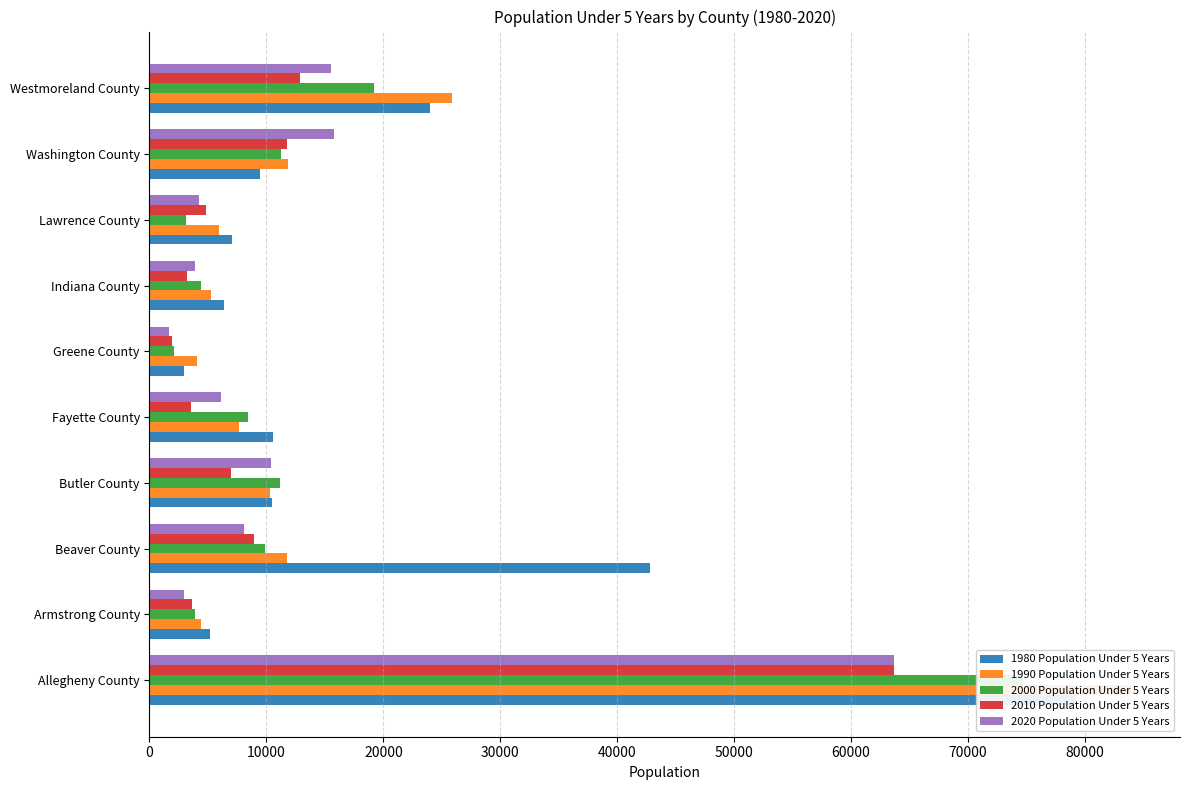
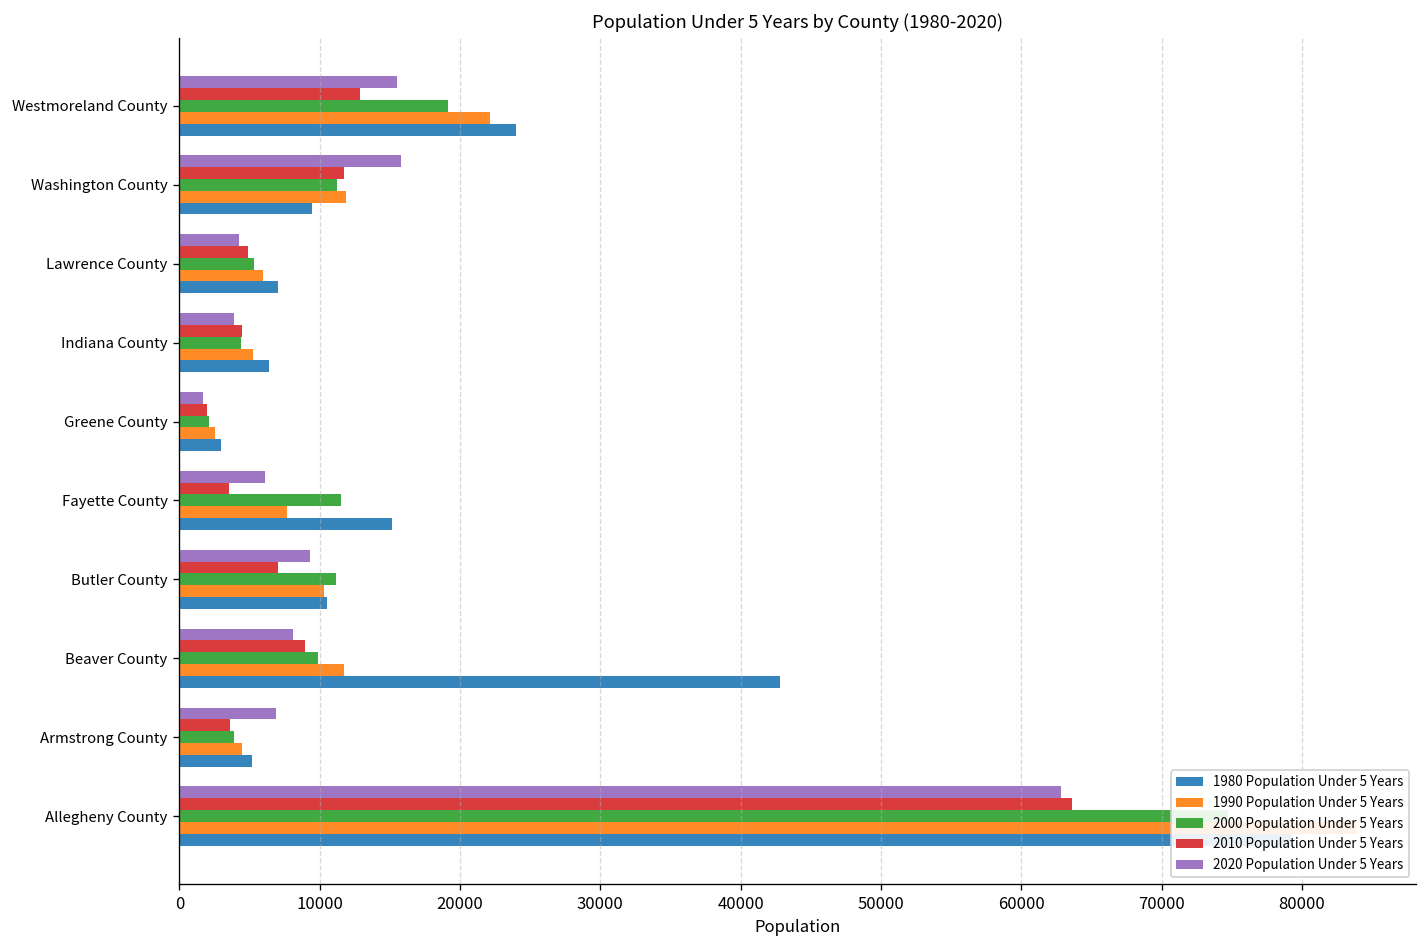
1990 Population Under 5 Years, Westmoreland County: 25800 -> 22100
2000 Population Under 5 Years, Lawrence County: 3100 -> 5300
2010 Population Under 5 Years, Indiana County: 3200 -> 4500
1990 Population Under 5 Years, Greene County: 4100 -> 2500
2000 Population Under 5 Years, Fayette County: 8500 -> 11600
1980 Population Under 5 Years, Fayette County: 10600 -> 15200
2020 Population Under 5 Years, Butler County: 10400 -> 9300
2020 Population Under 5 Years, Armstrong County: 3000 -> 6900
2020 Population Under 5 Years, Allegheny County: 63700 -> 62800
